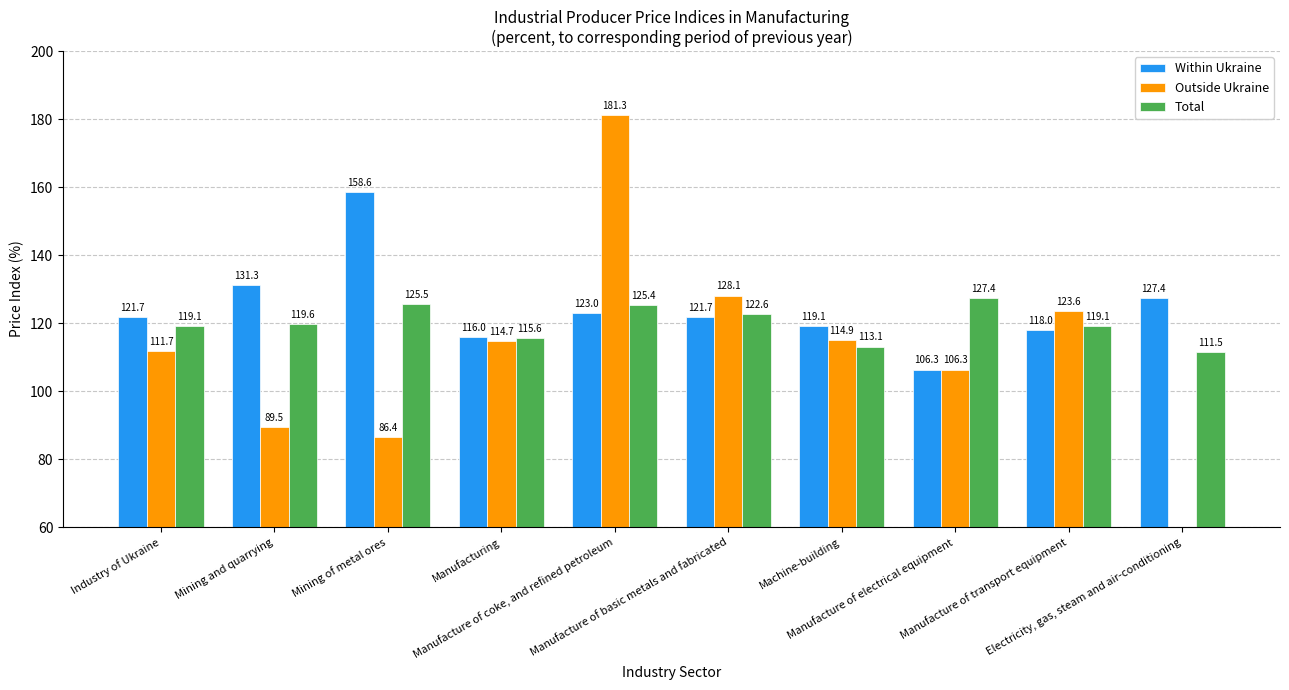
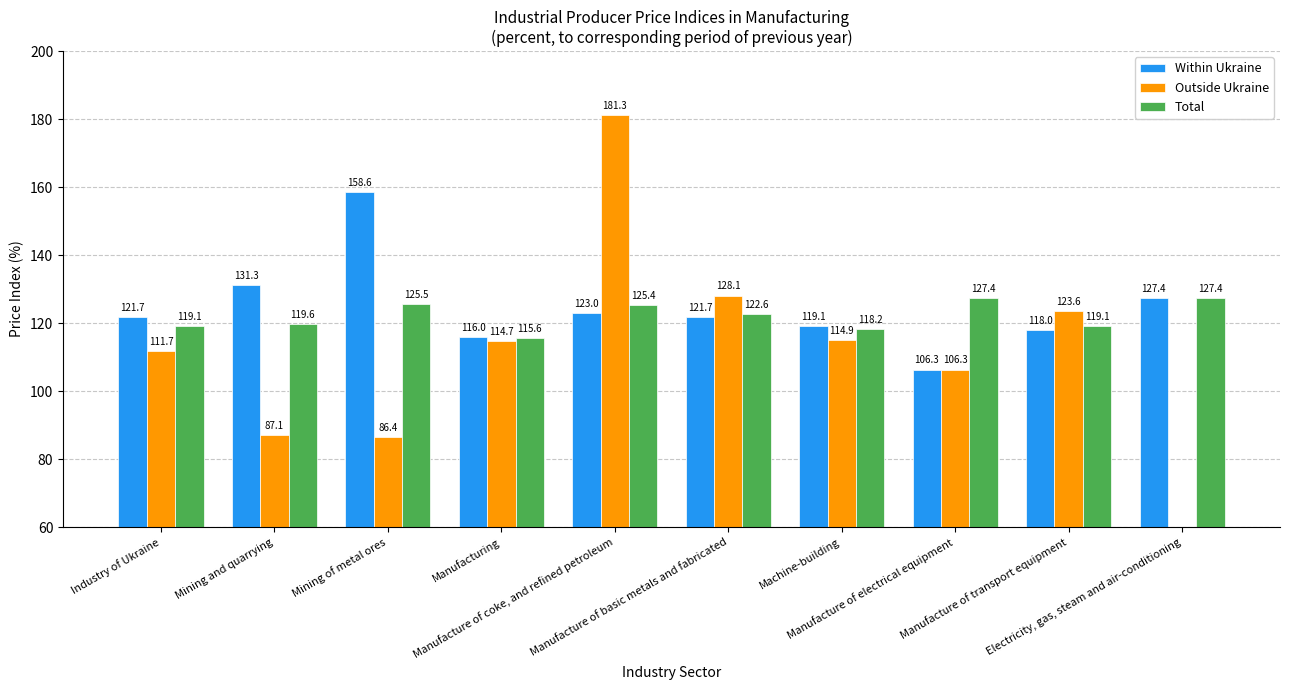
Outside Ukraine, Mining and quarrying: 89.5 -> 87.1
Total, Machine-building: 113.1 -> 118.2
Total, Electricity, gas, steam and air-conditioning: 111.5 -> 127.4
